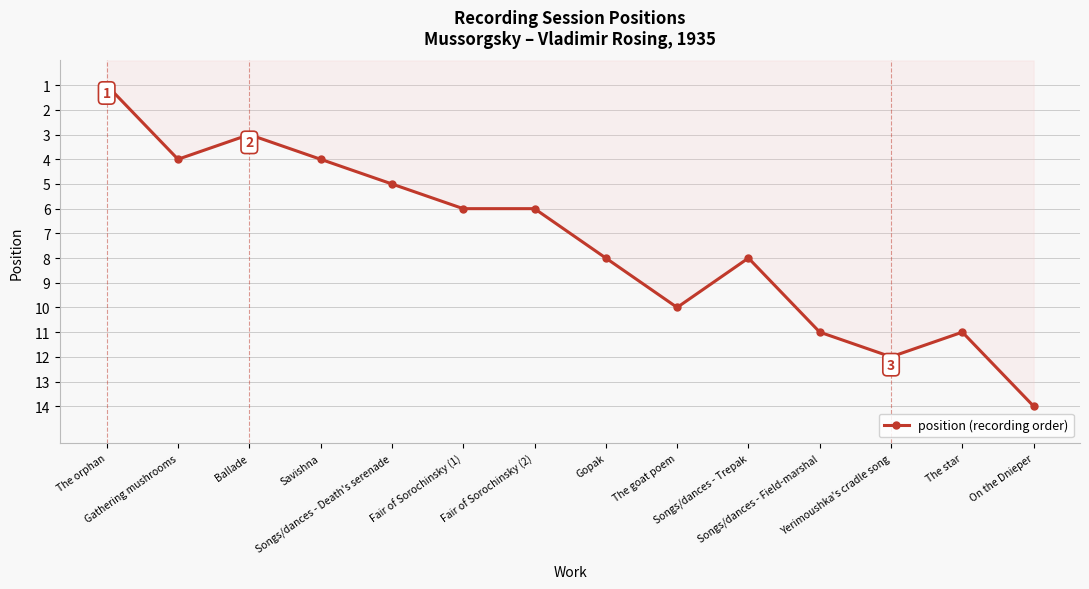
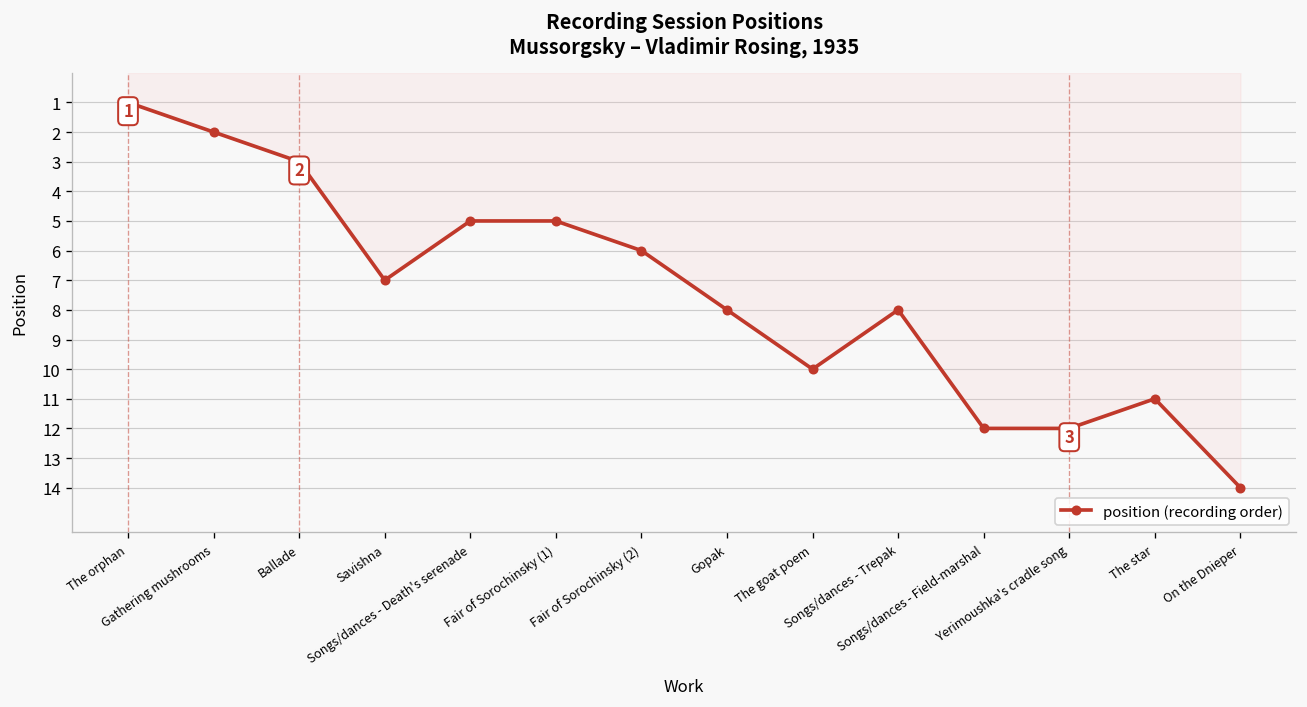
Gathering mushrooms: 4 -> 2
Savishna: 4 -> 7
Fair of Sorochinsky (1): 6 -> 5
Songs/dances - Field-marshal: 11 -> 12
